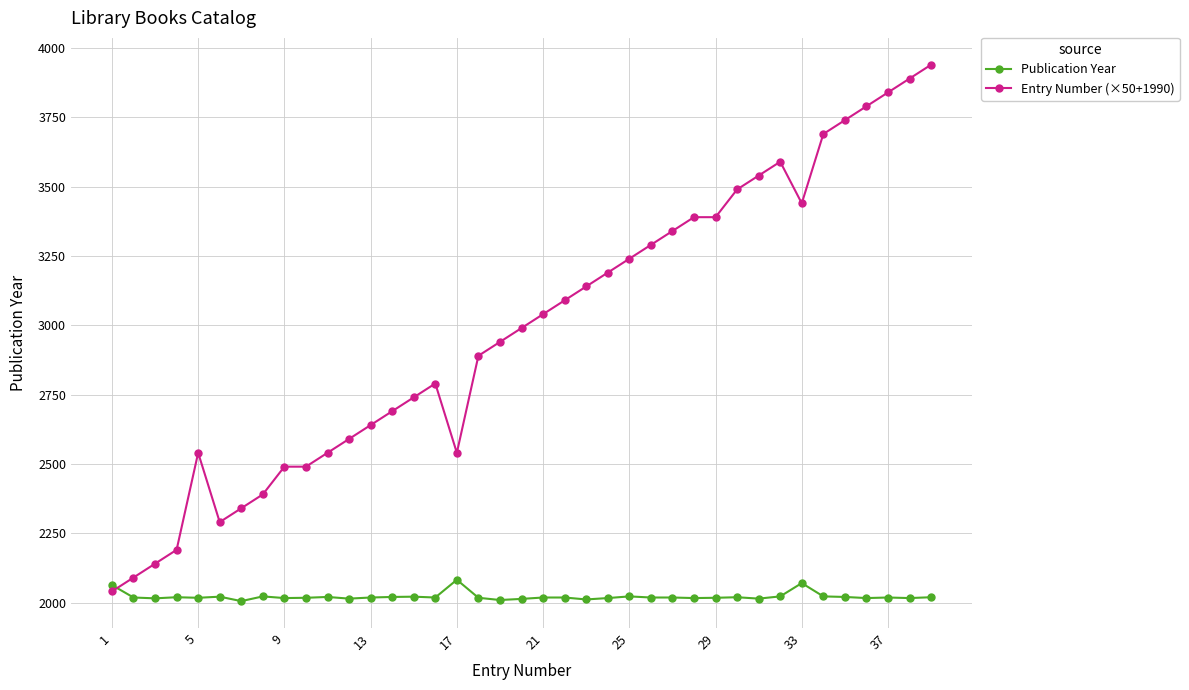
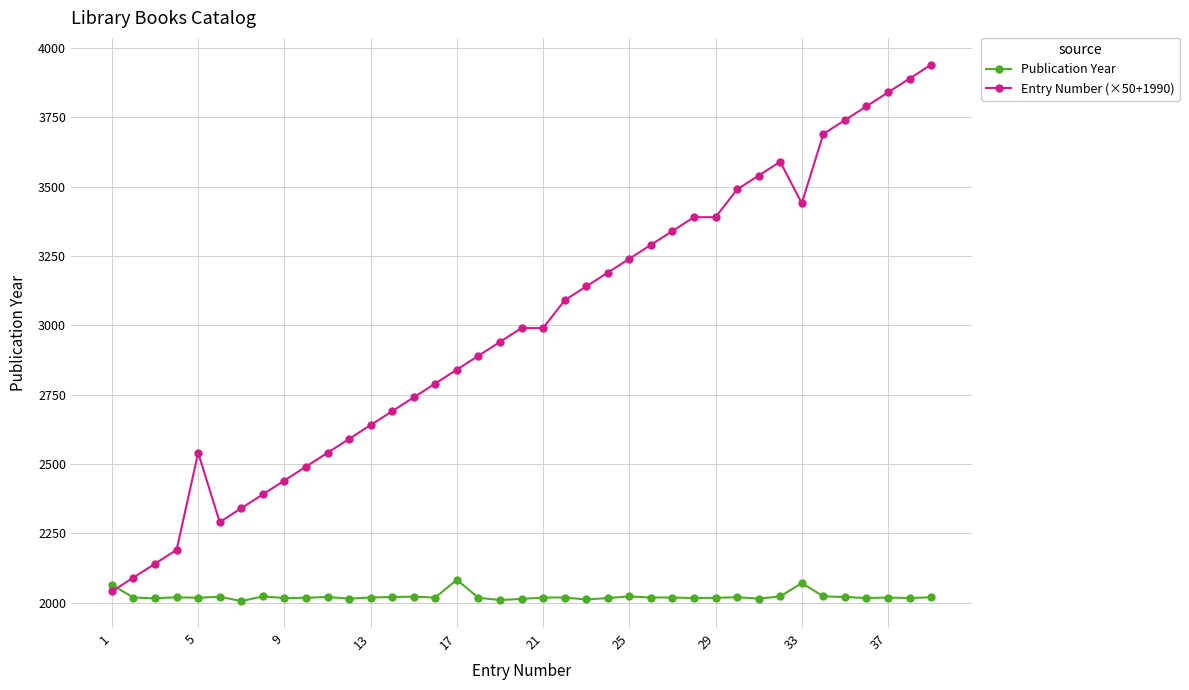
Entry Number (×50+1990), 9: 2490 -> 2440
Entry Number (×50+1990), 17: 2540 -> 2840
Entry Number (×50+1990), 21: 3040 -> 2990
